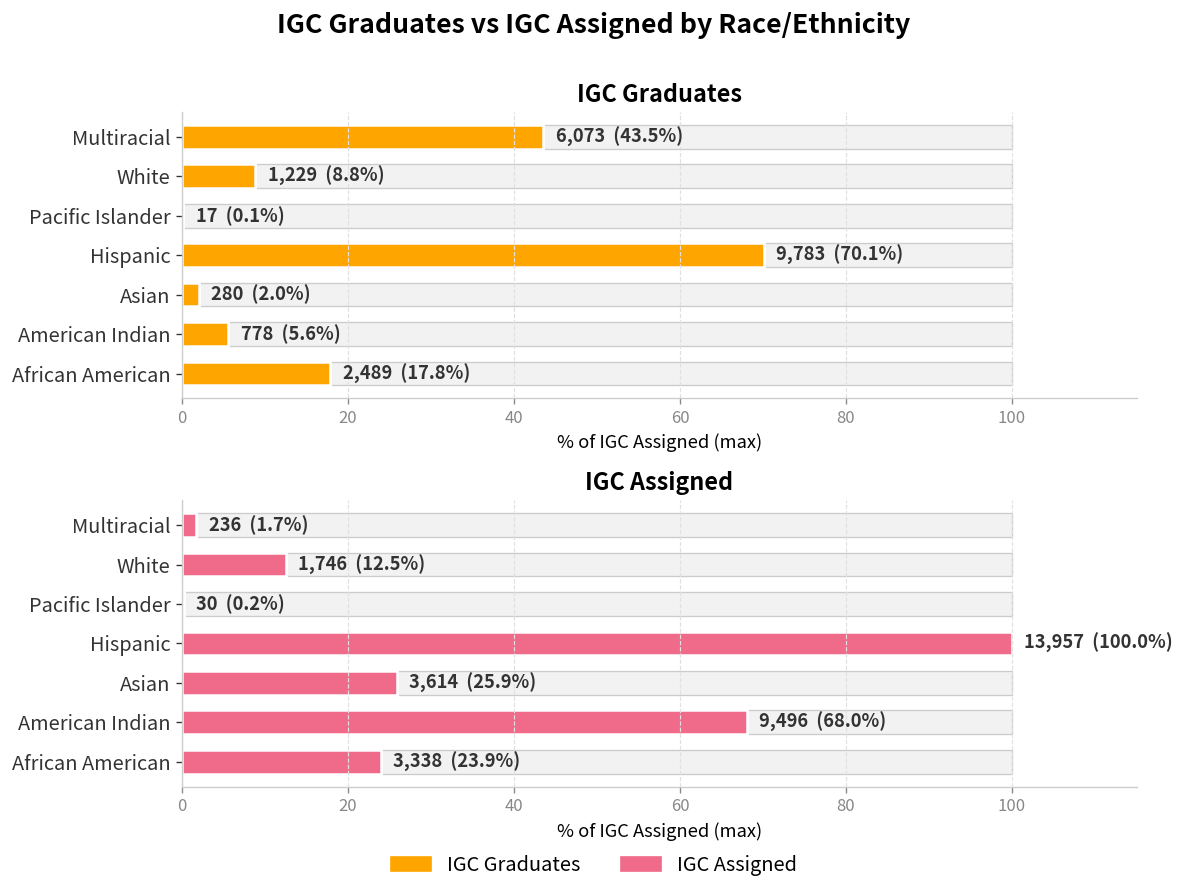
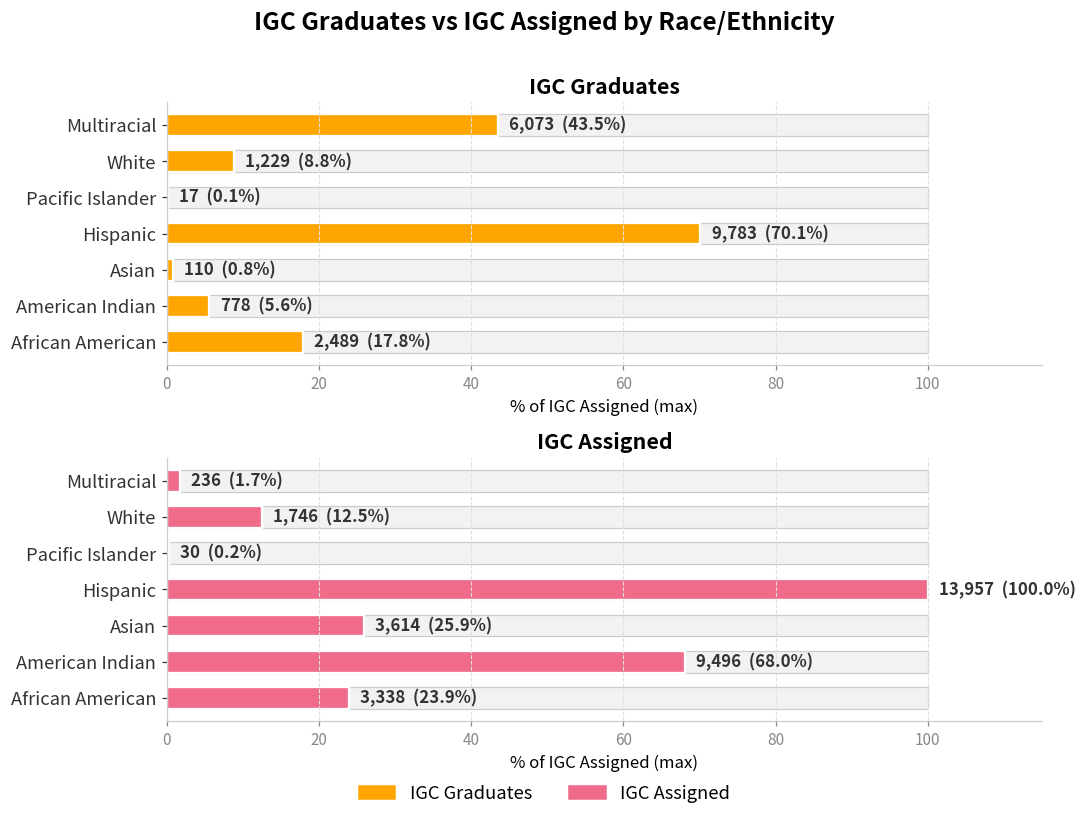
IGC Graduates, IGC Graduates, Asian: 280 (2.0%) -> 110 (0.8%)
